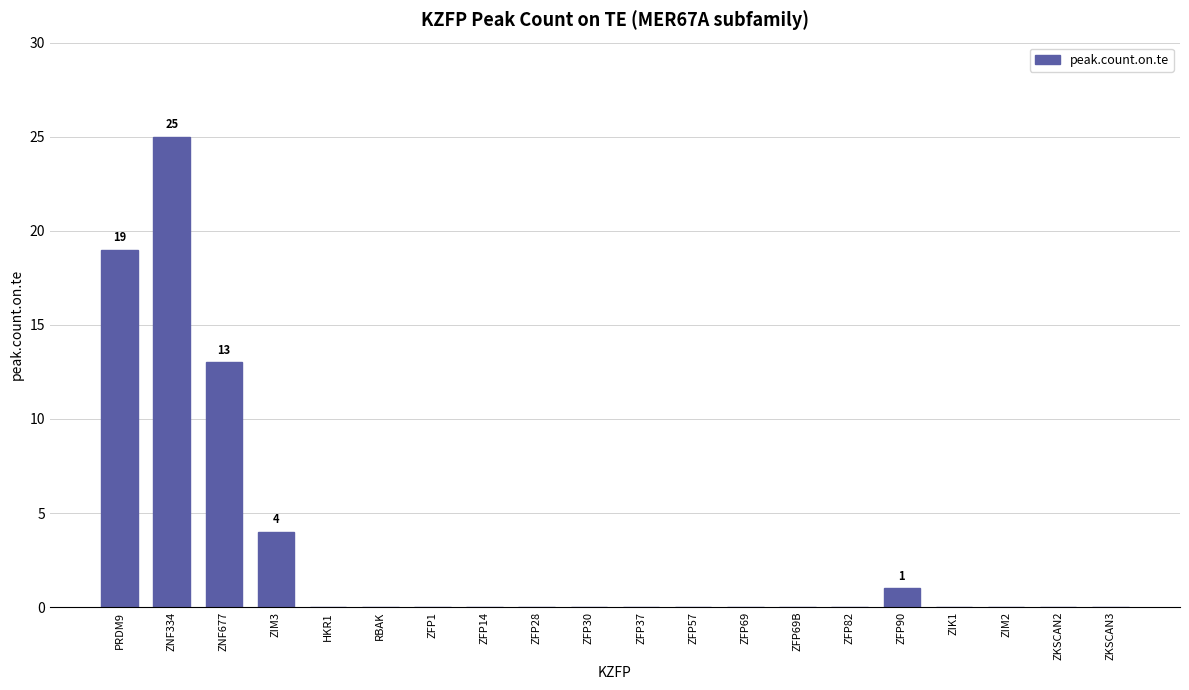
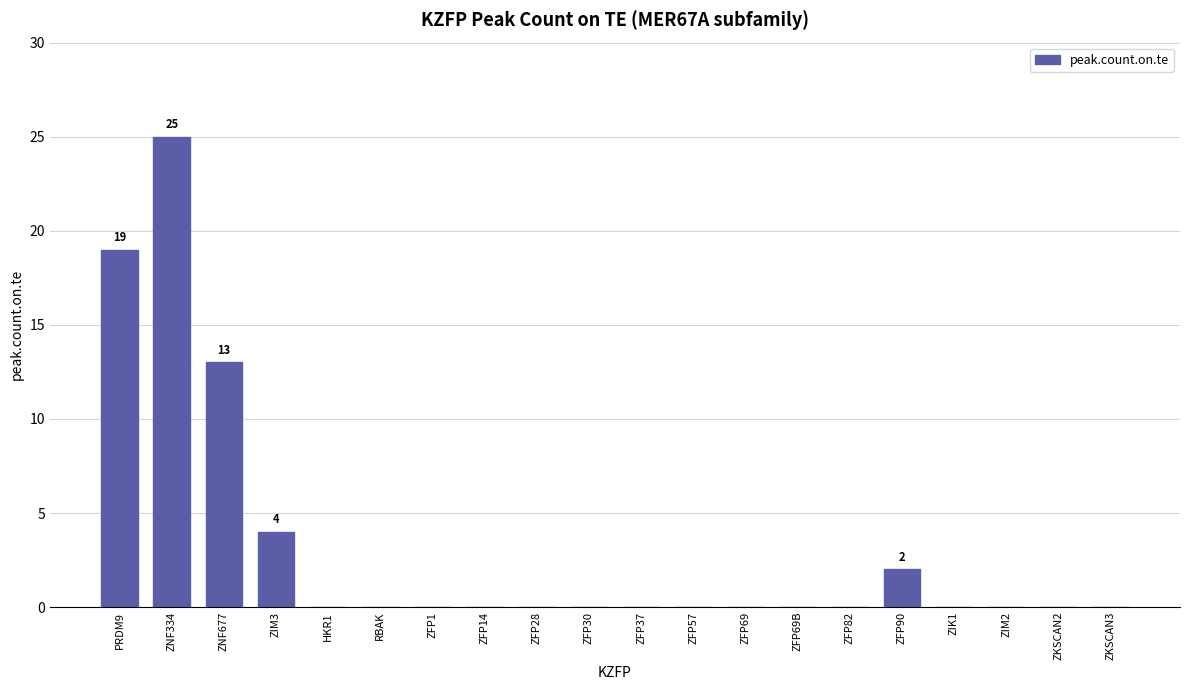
ZFP90: 1 -> 2
